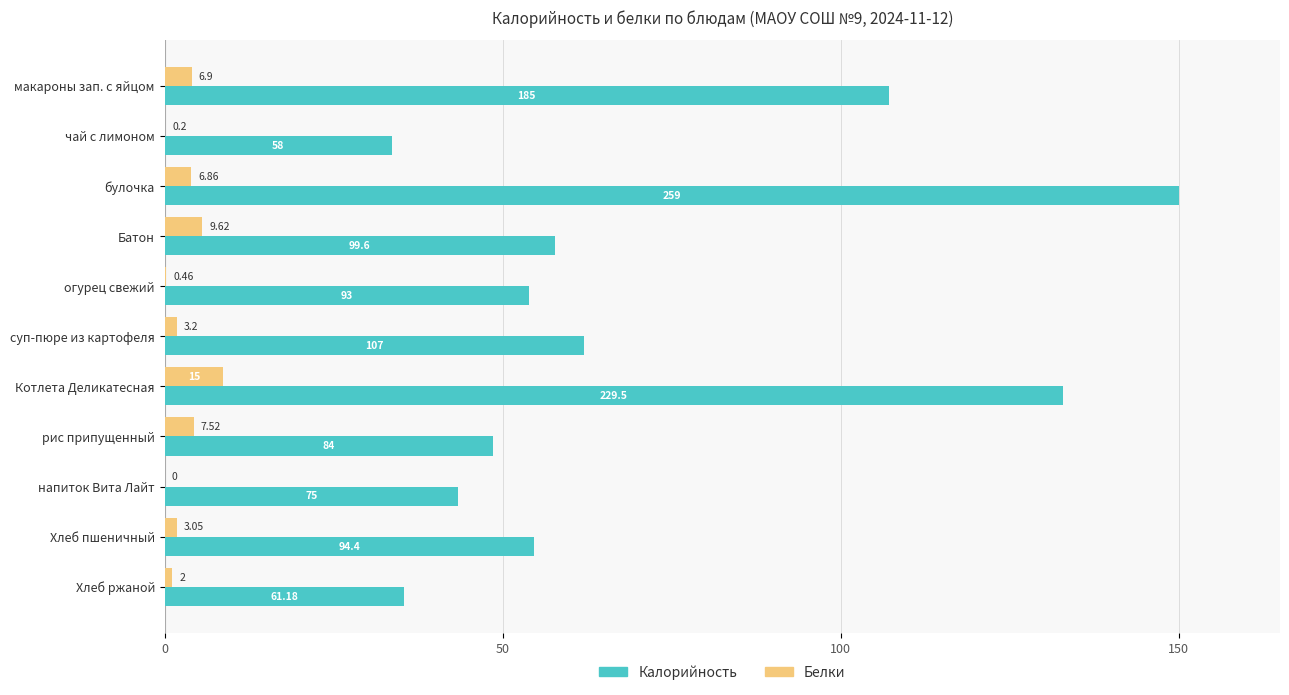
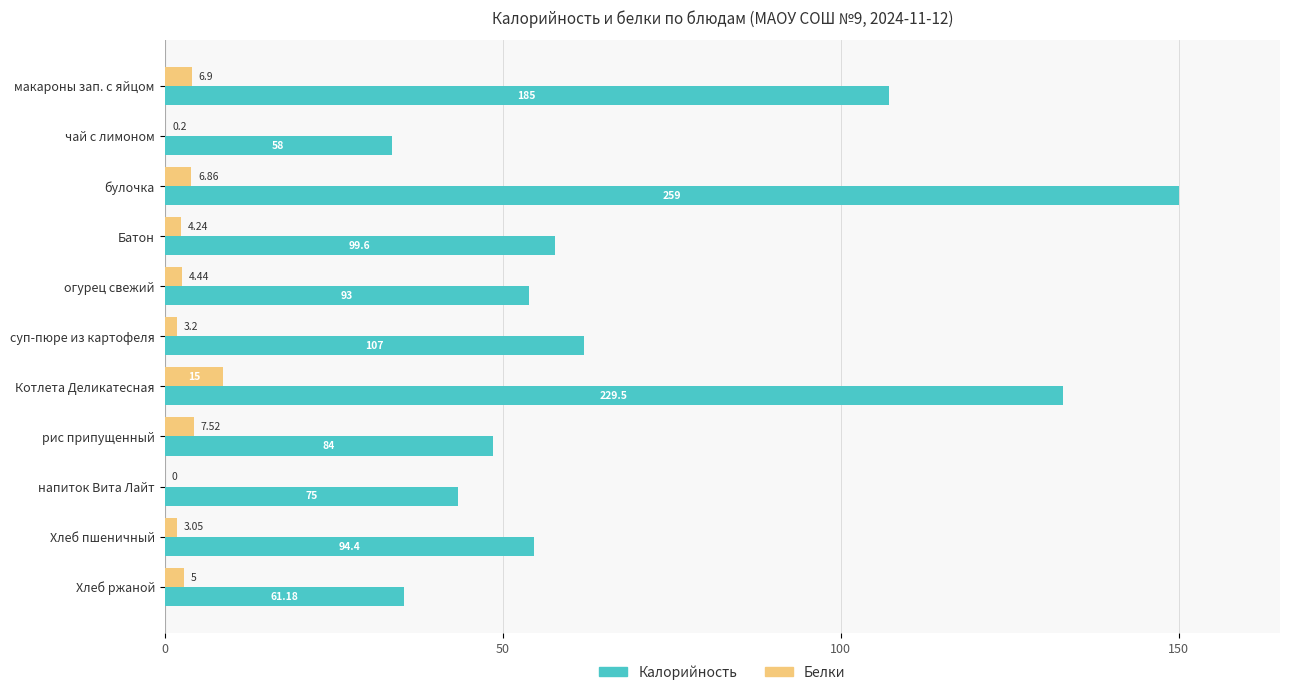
Белки, Батон: 9.62 -> 4.24
Белки, огурец свежий: 0.46 -> 4.44
Белки, Хлеб ржаной: 2 -> 5
